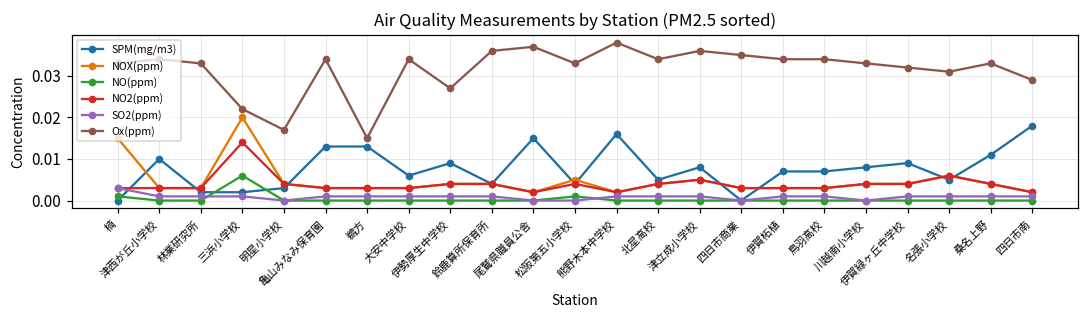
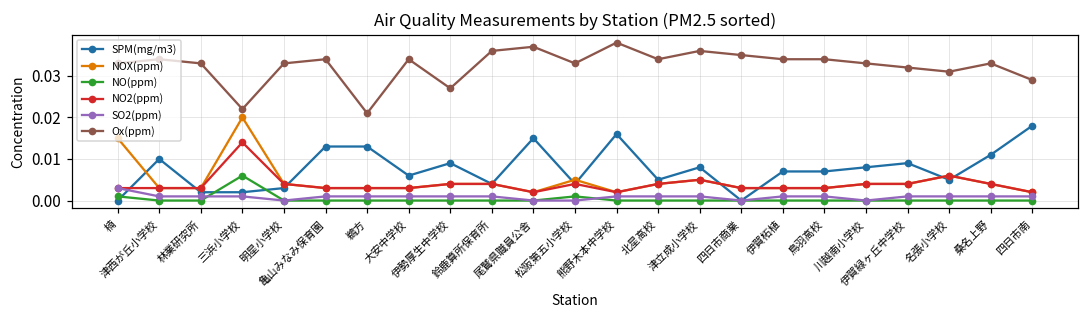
Ox(ppm), 明星小学校: 0.017 -> 0.033
Ox(ppm), 鵜方: 0.015 -> 0.021
